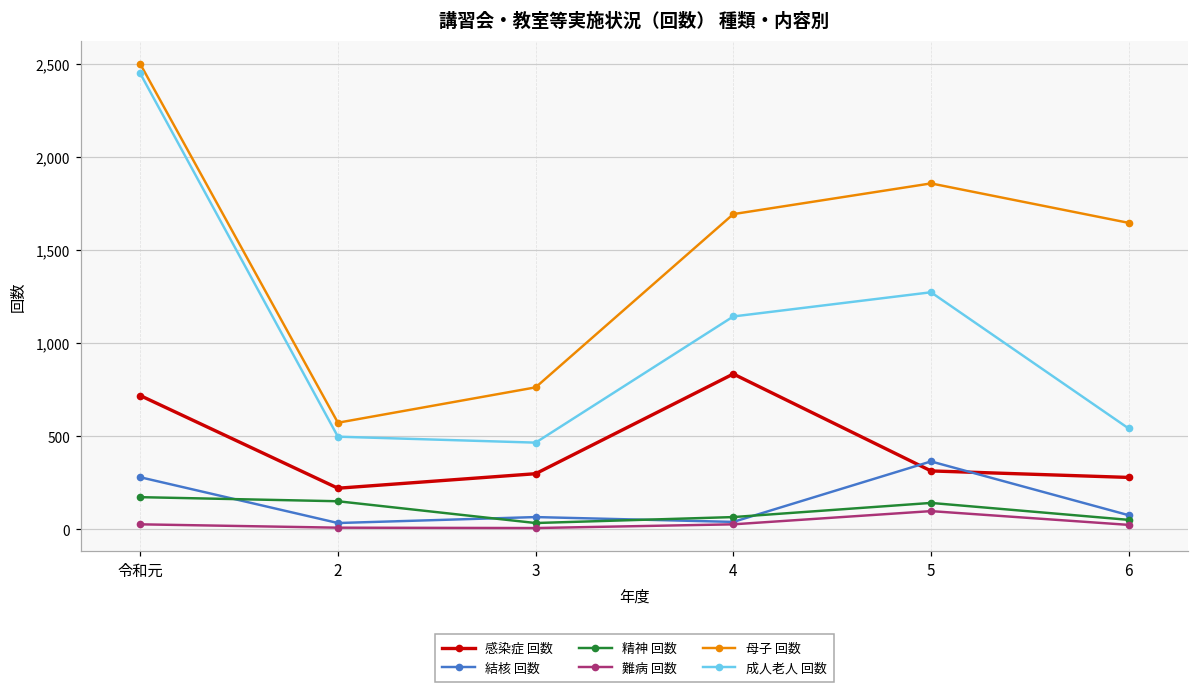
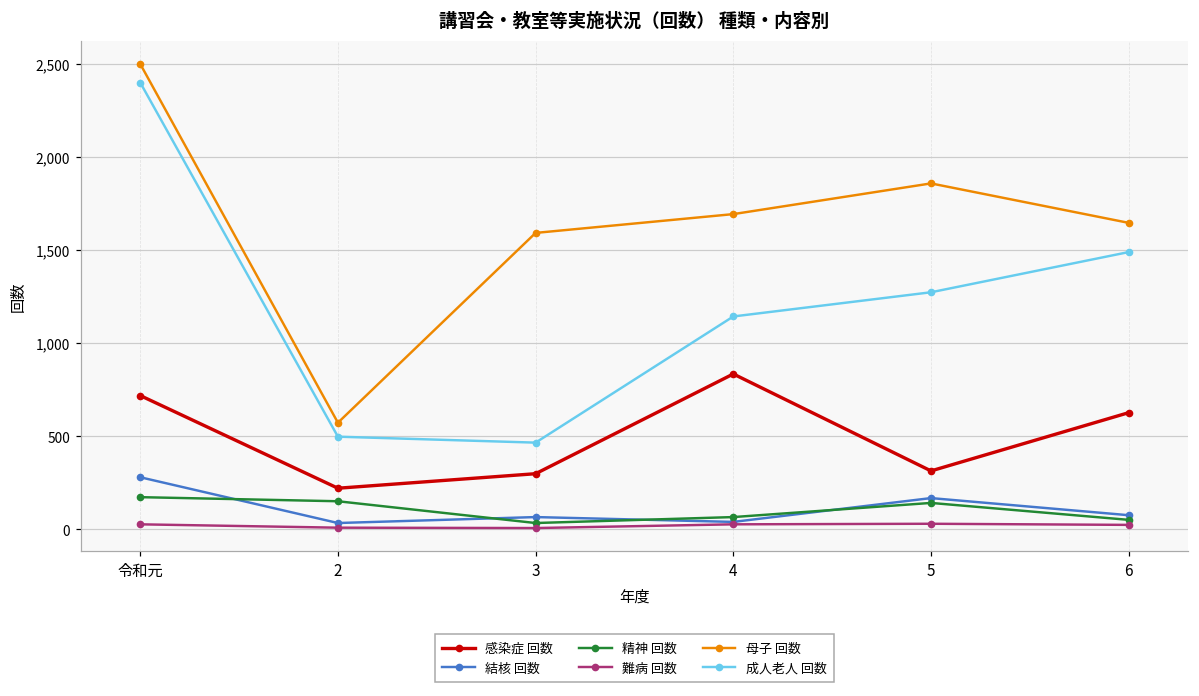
成人老人 回数, 令和元: 2,450 -> 2,400
母子 回数, 3: 760 -> 1,590
結核 回数, 5: 360 -> 170
難病 回数, 5: 100 -> 30
感染症 回数, 6: 280 -> 630
成人老人 回数, 6: 540 -> 1,490
